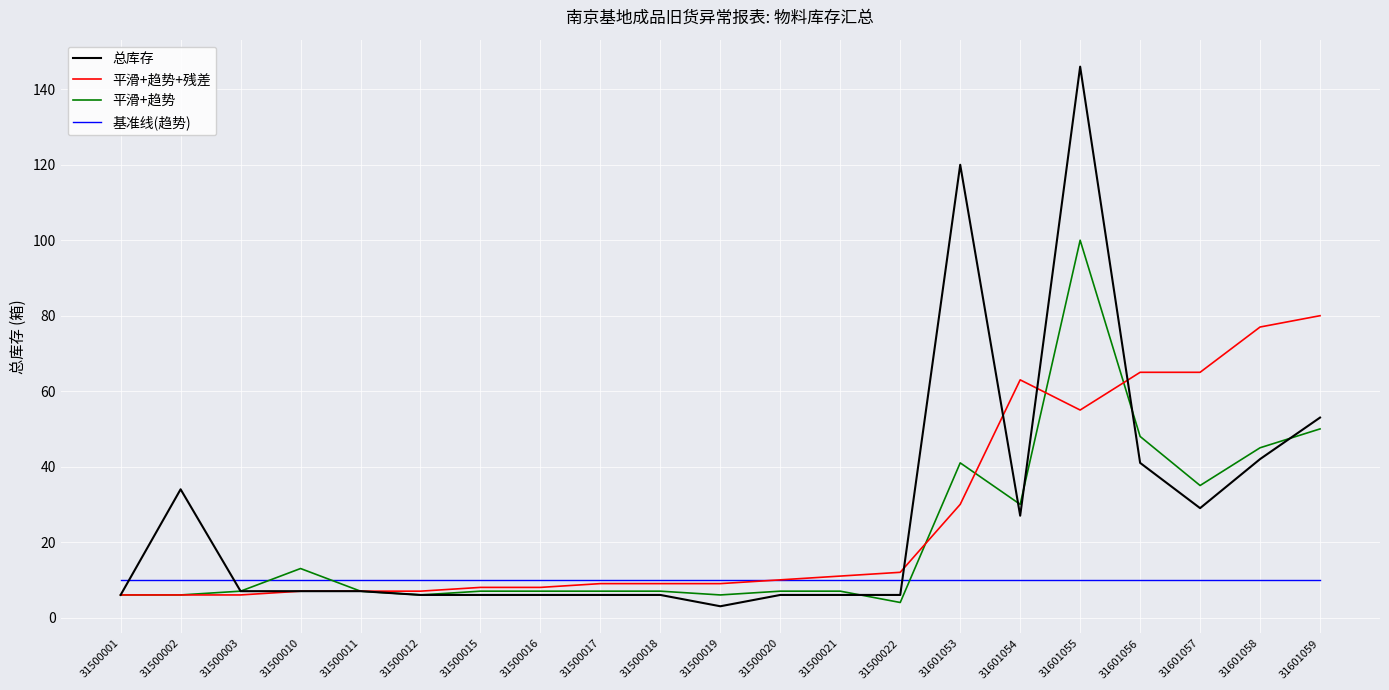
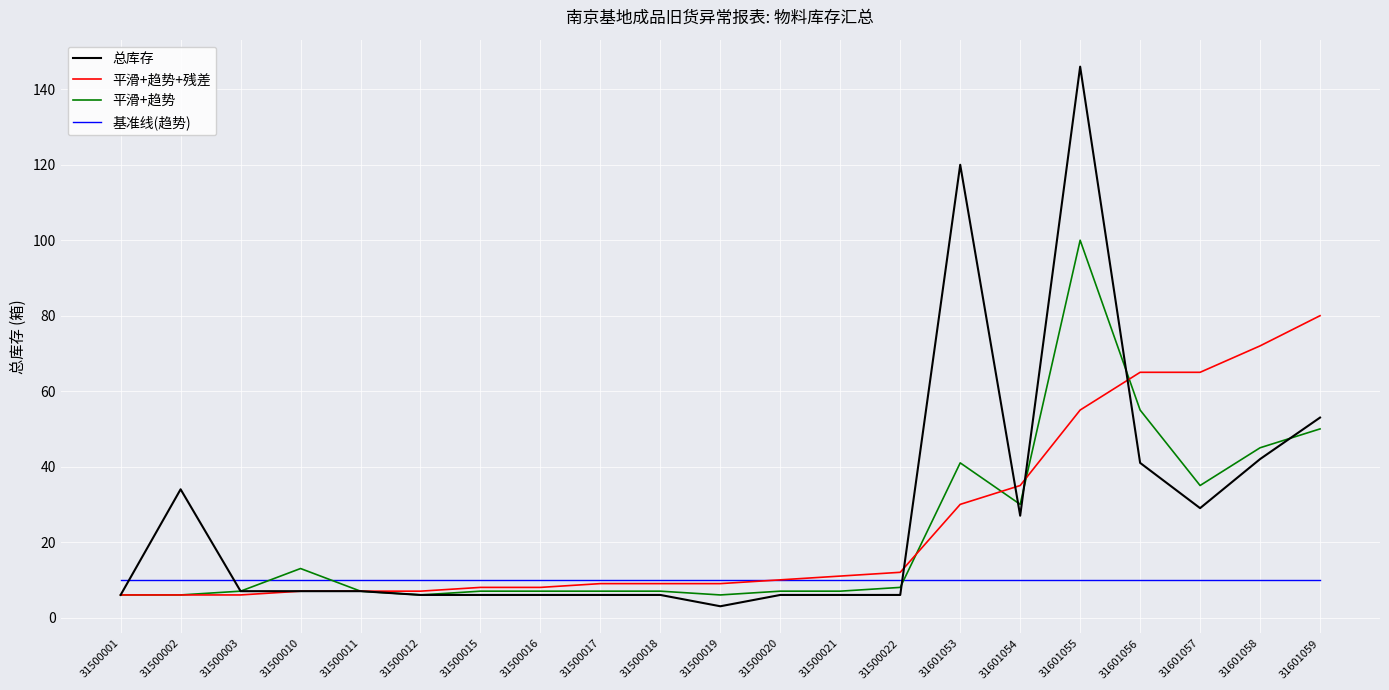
平滑+趋势, 31500022: 4 -> 8
平滑+趋势+残差, 31601054: 63 -> 35
平滑+趋势, 31601056: 48 -> 55
平滑+趋势+残差, 31601058: 77 -> 72
